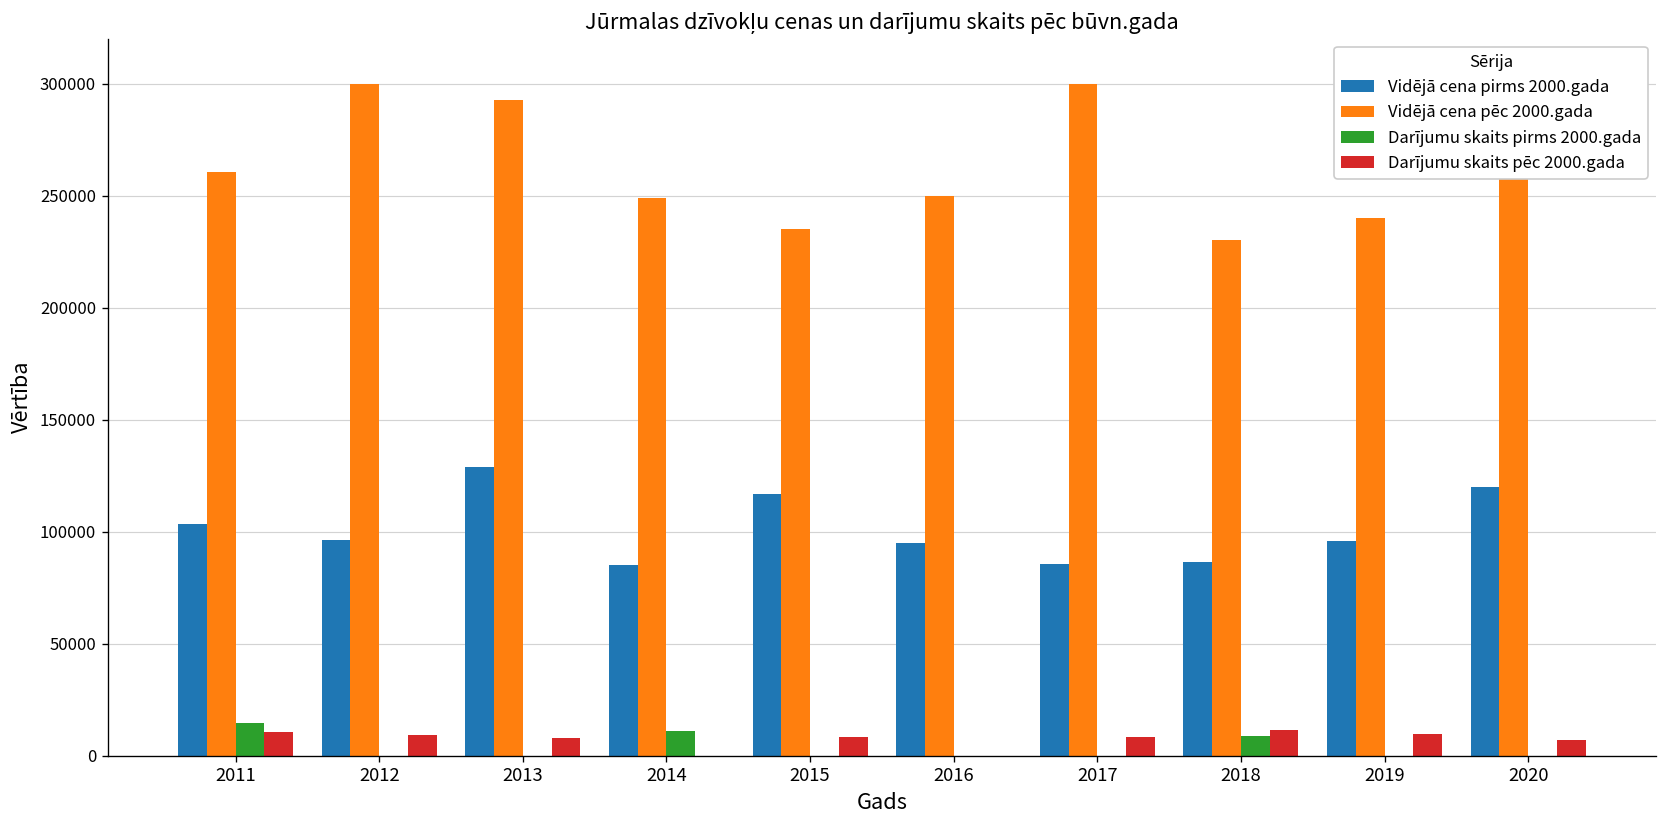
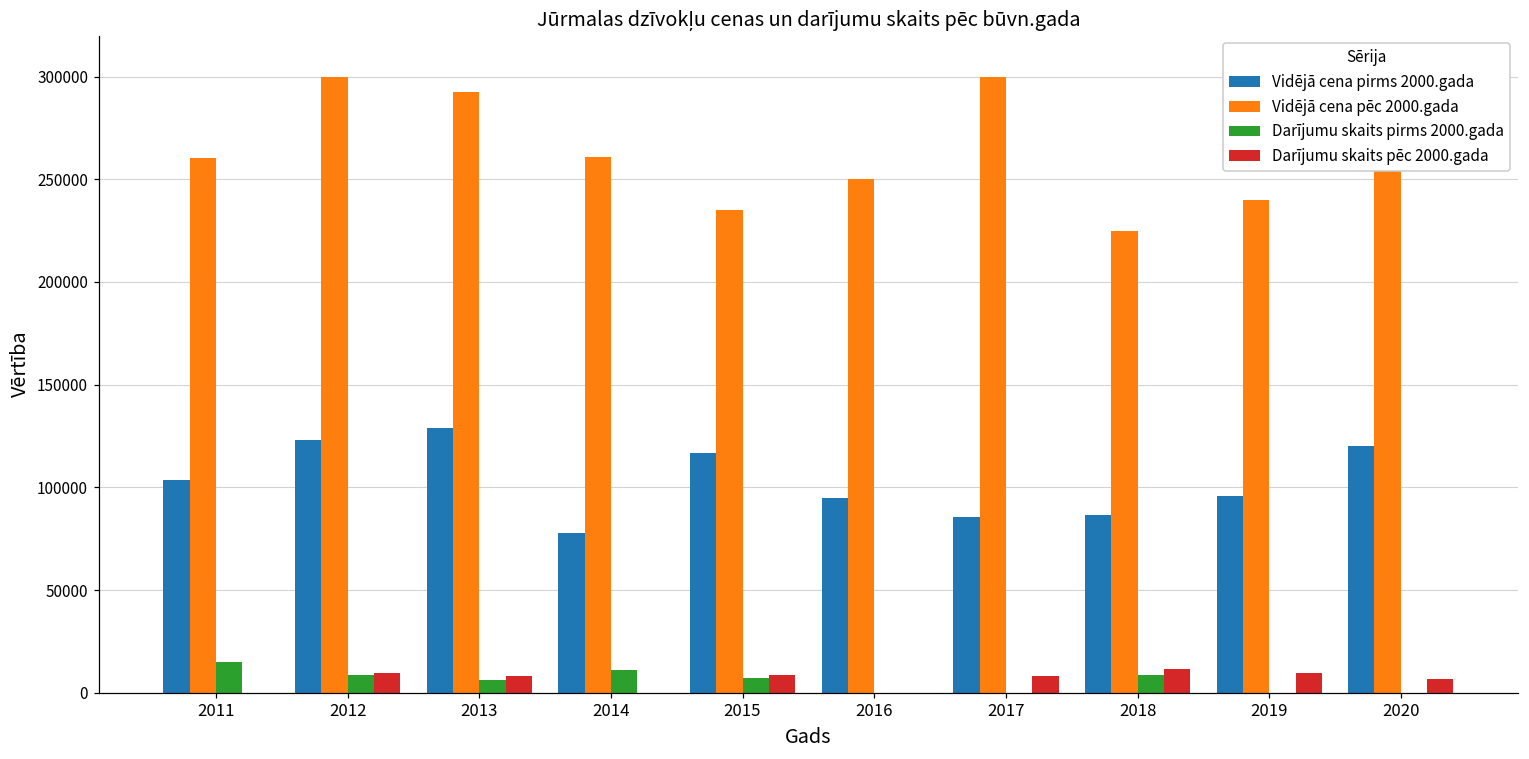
Darījumu skaits pēc 2000.gada, 2011: 10000 -> 0
Vidējā cena pirms 2000.gada, 2012: 96000 -> 123000
Darījumu skaits pirms 2000.gada, 2012: 0 -> 9000
Darījumu skaits pirms 2000.gada, 2013: 0 -> 6000
Vidējā cena pirms 2000.gada, 2014: 85000 -> 78000
Vidējā cena pēc 2000.gada, 2014: 249000 -> 261000
Darījumu skaits pirms 2000.gada, 2015: 0 -> 7000
Vidējā cena pēc 2000.gada, 2018: 230000 -> 225000
